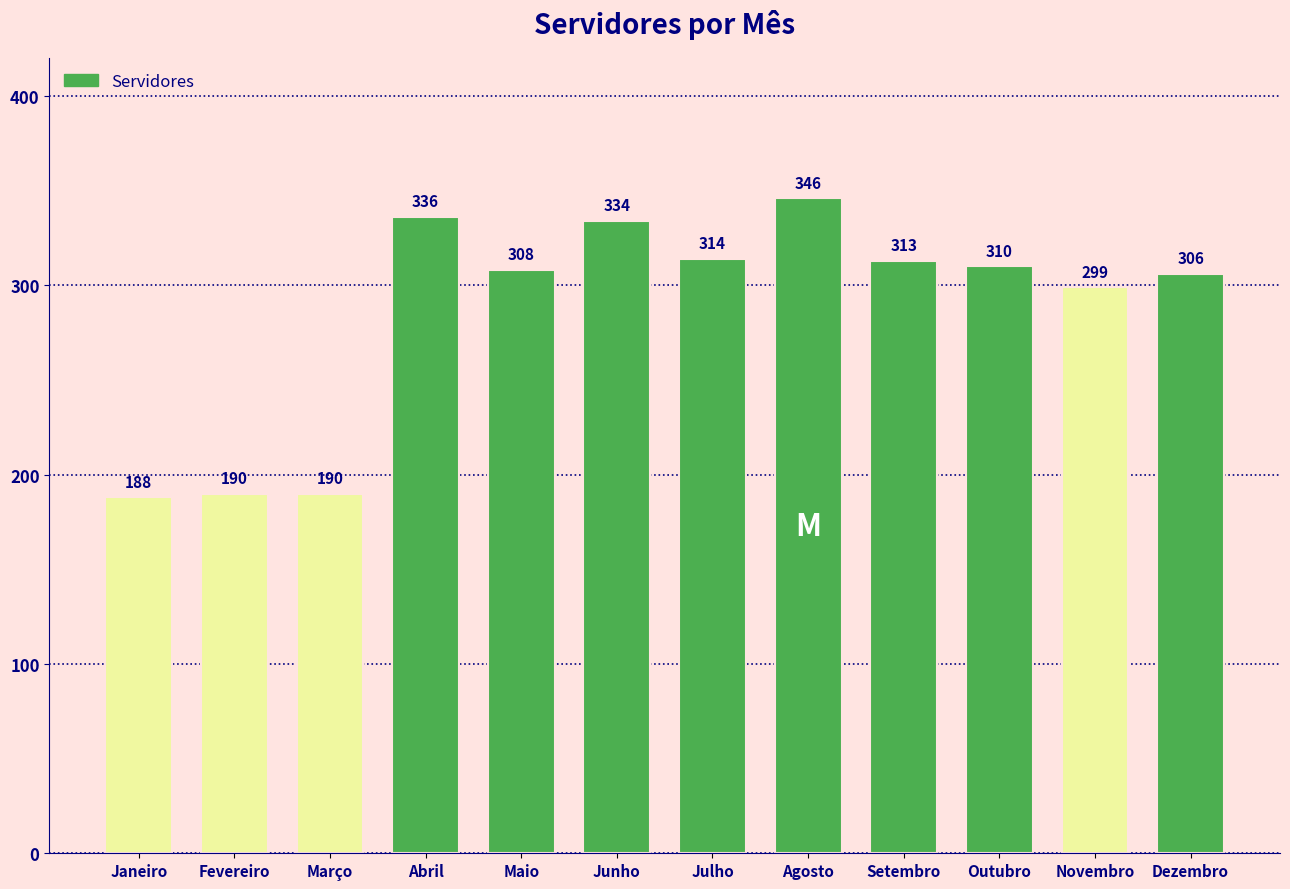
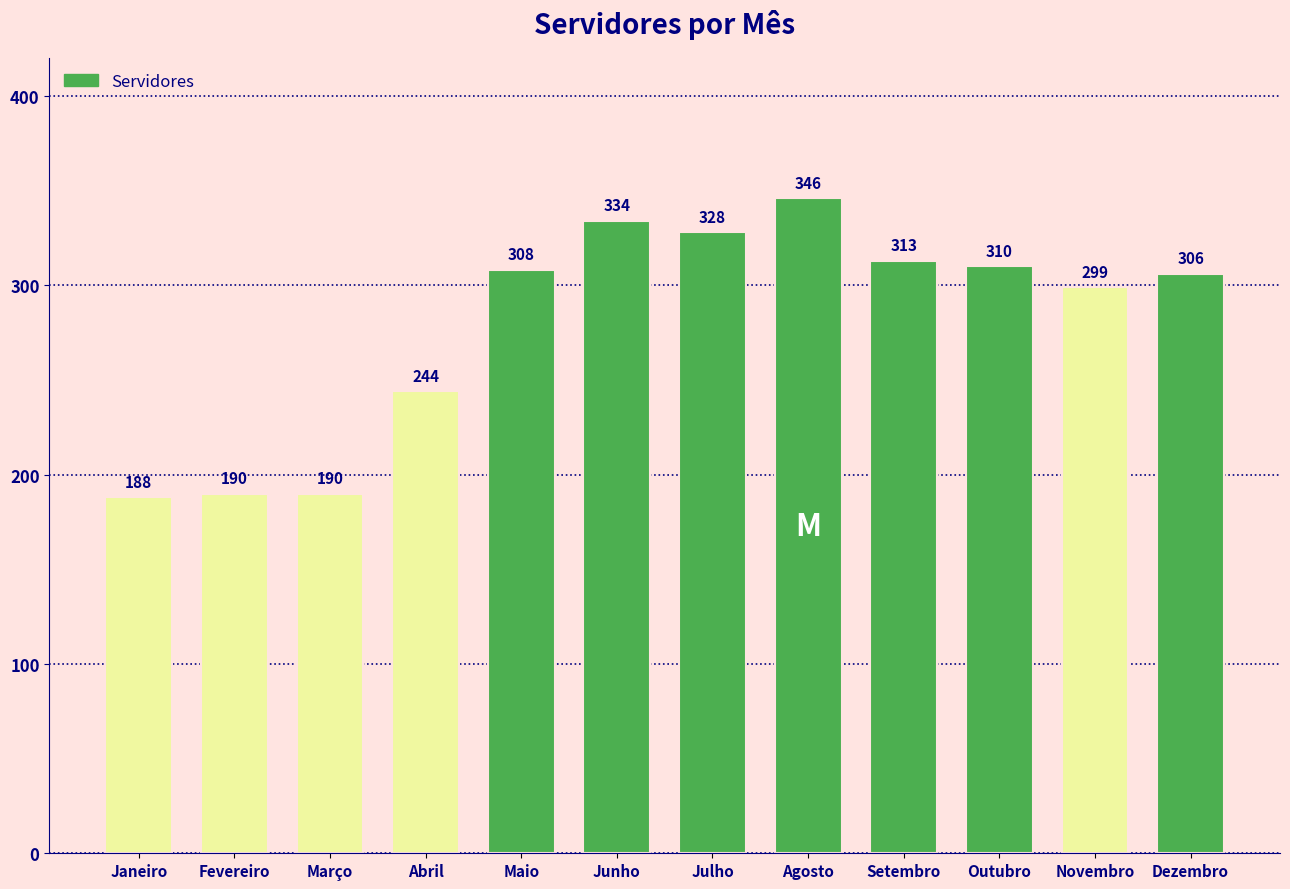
Abril: 336 -> 244
Julho: 314 -> 328
